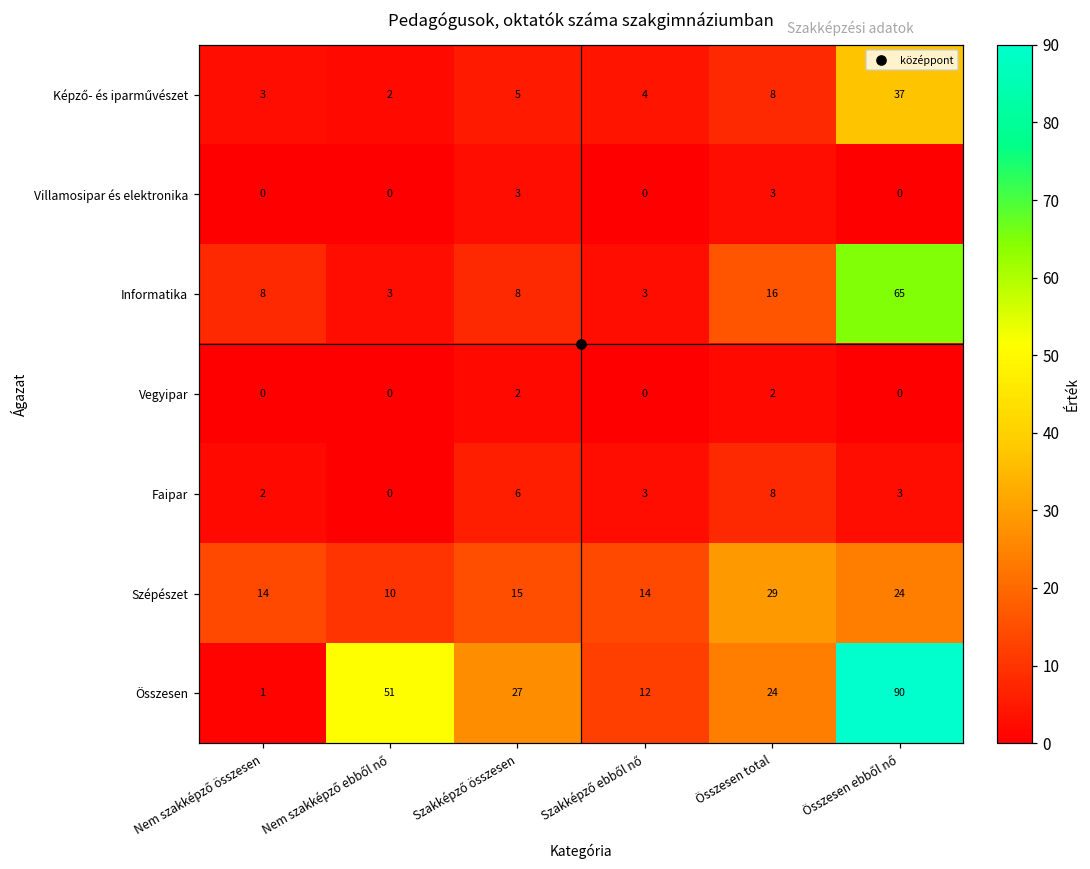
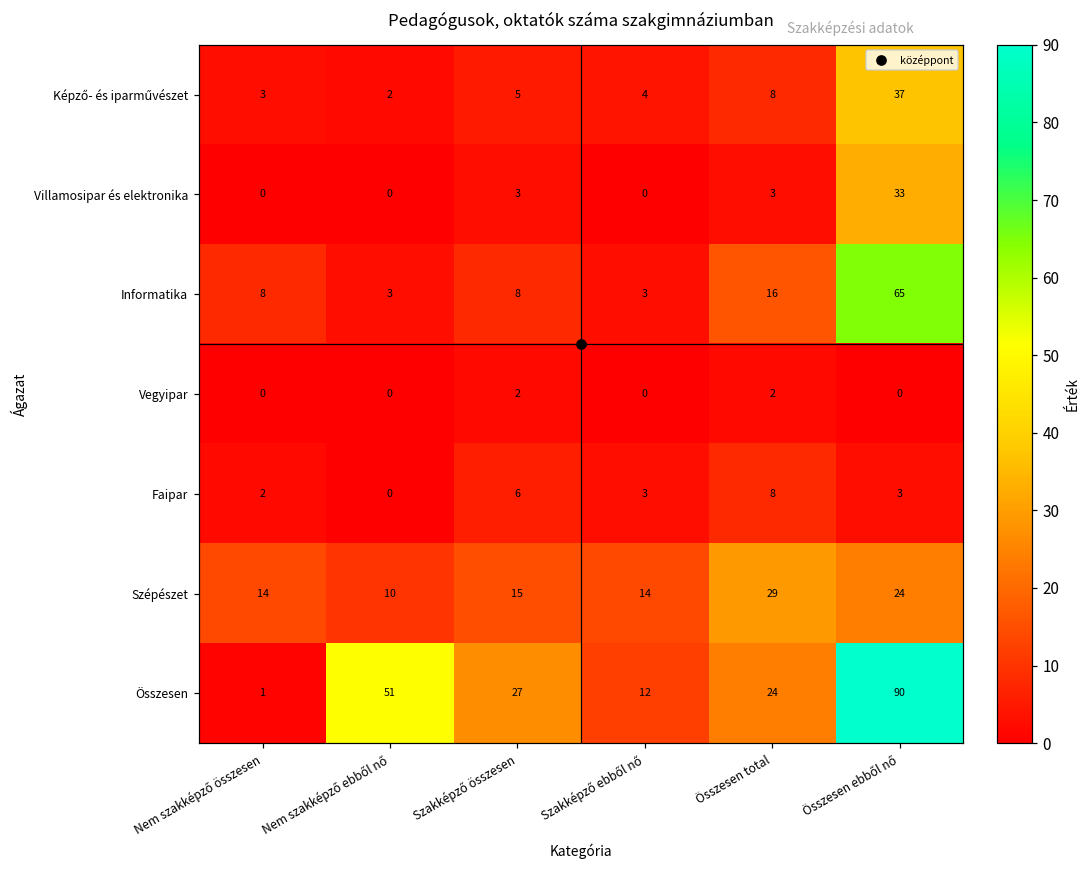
Villamosipar és elektronika, Összesen ebből nő: 0 -> 33
